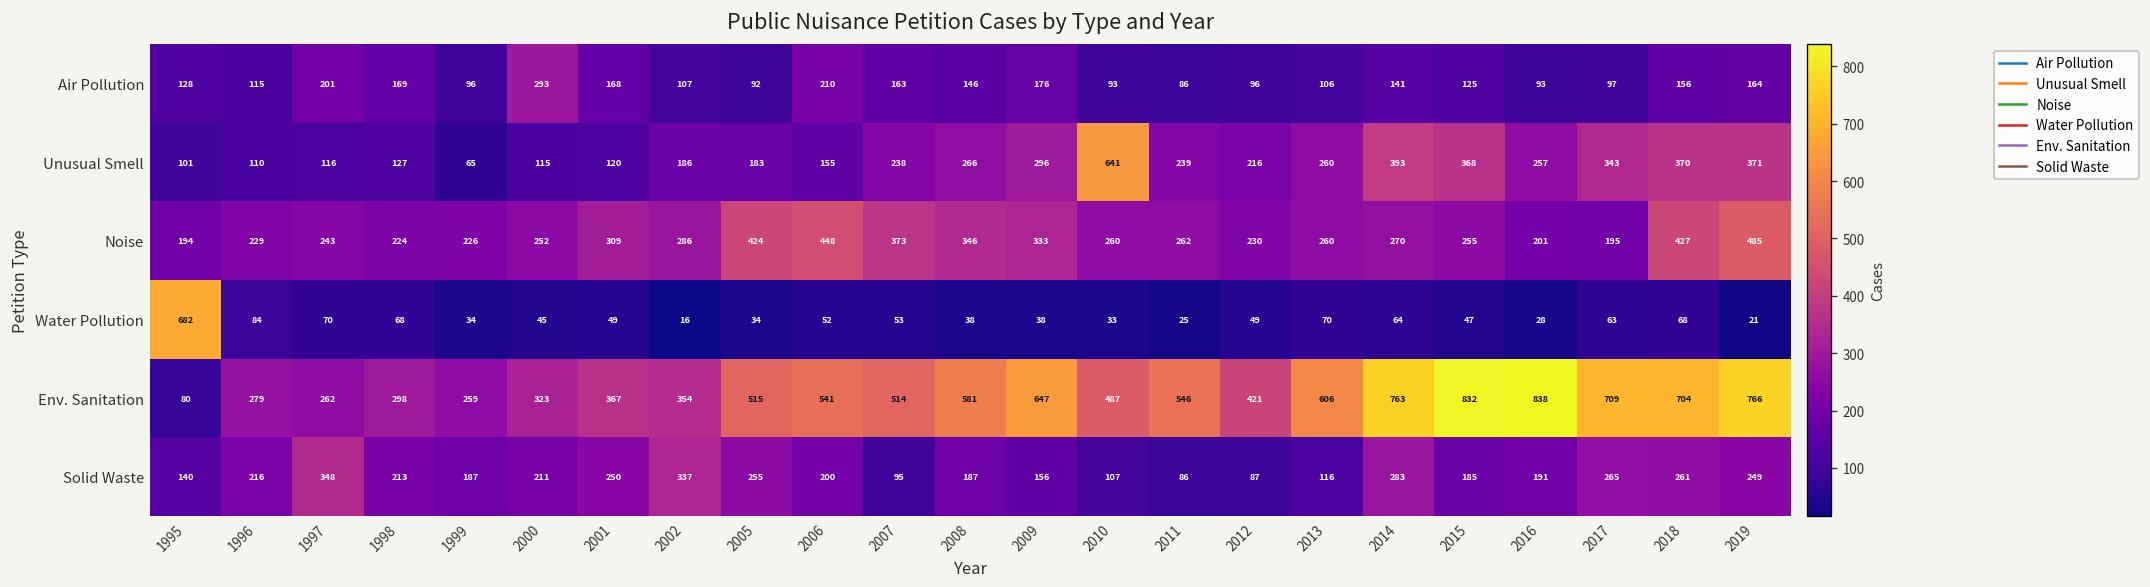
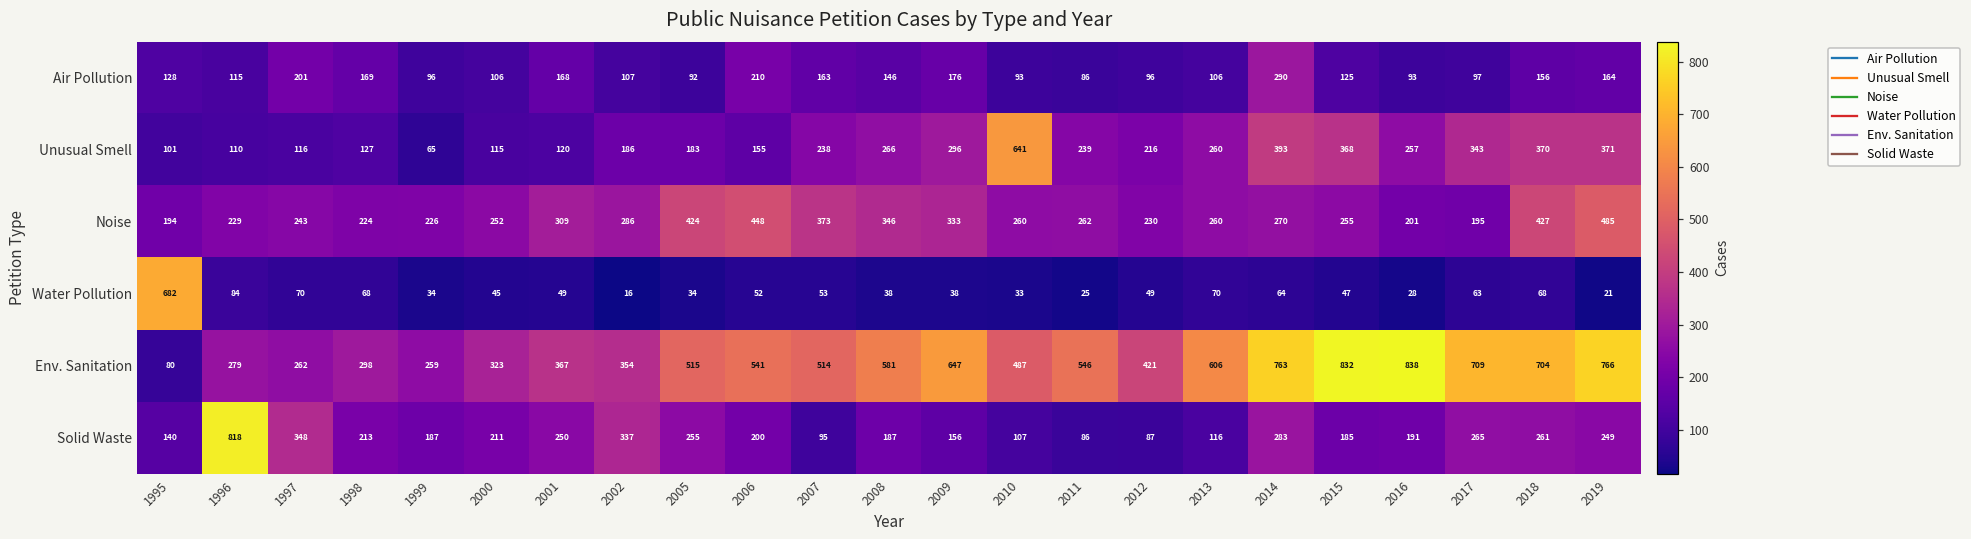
Air Pollution, 2000: 293 -> 106
Air Pollution, 2014: 141 -> 290
Solid Waste, 1996: 216 -> 818
